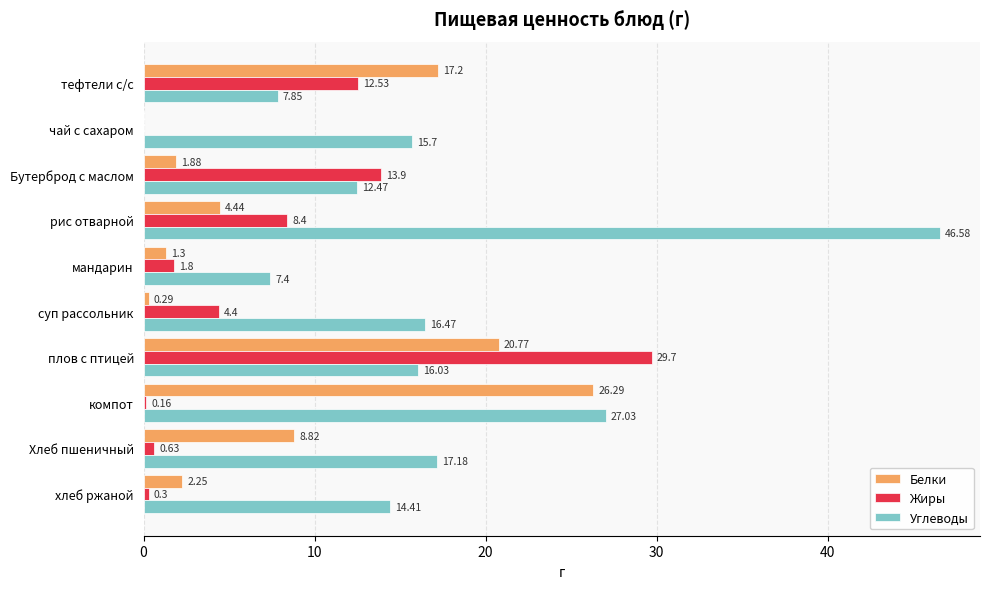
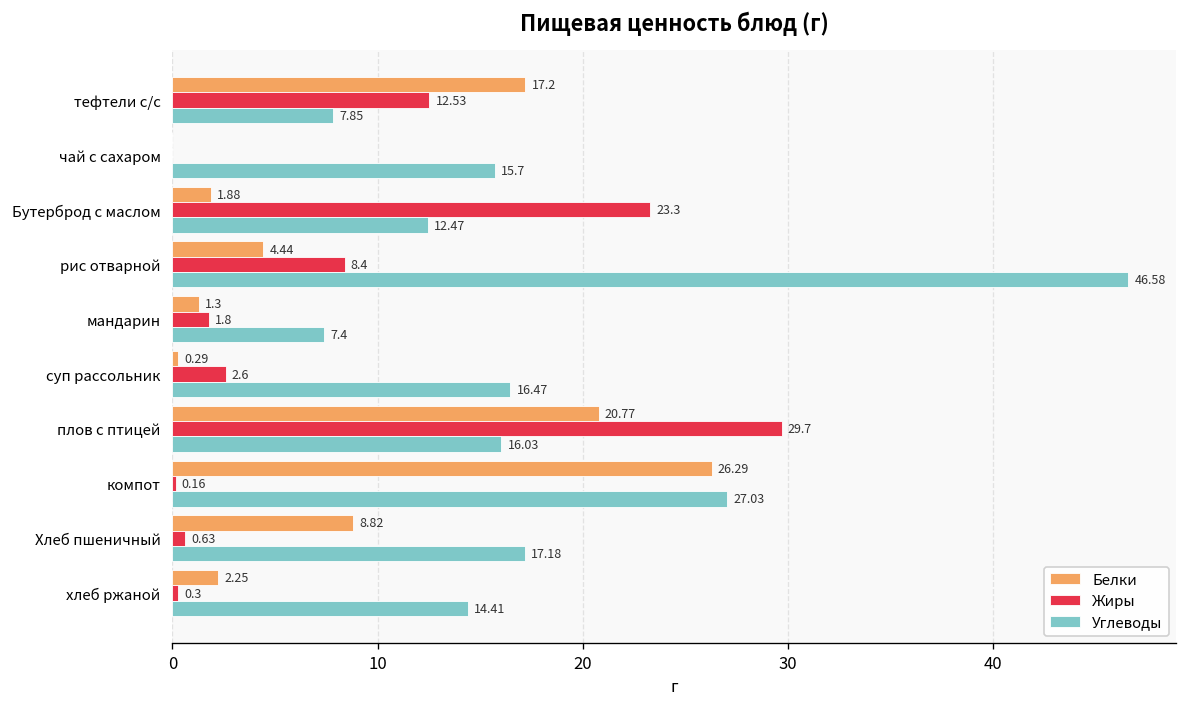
Жиры, Бутерброд с маслом: 13.9 -> 23.3
Жиры, суп рассольник: 4.4 -> 2.6
